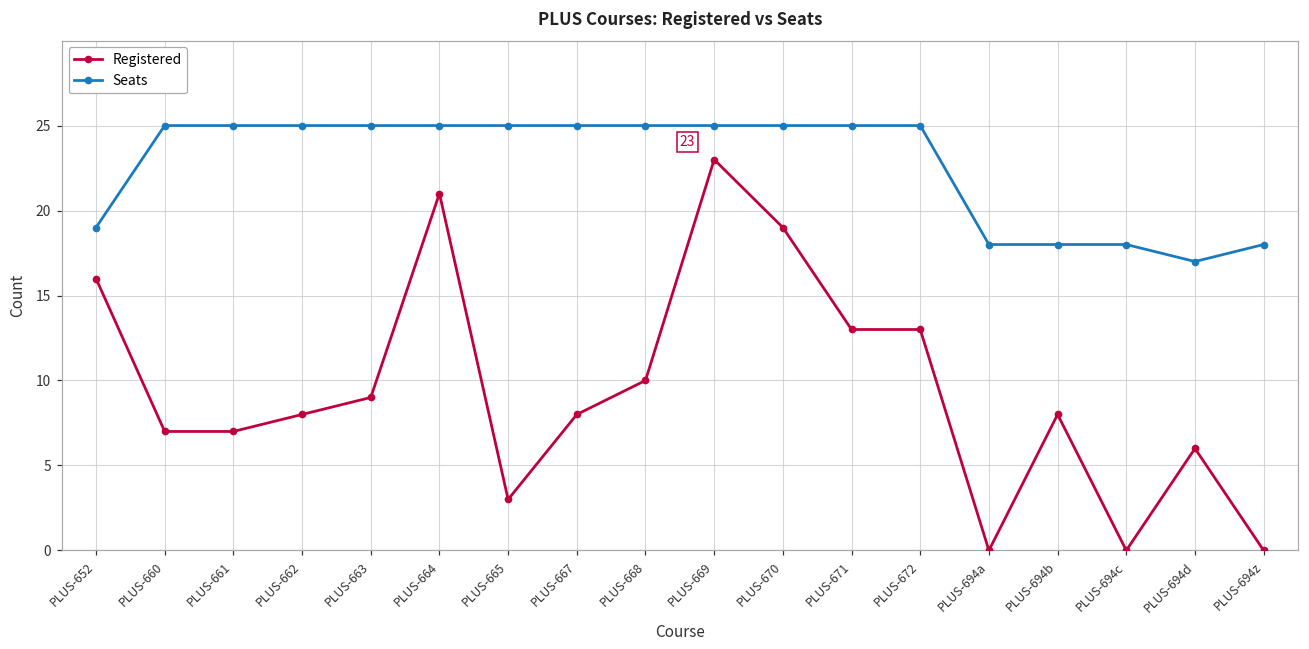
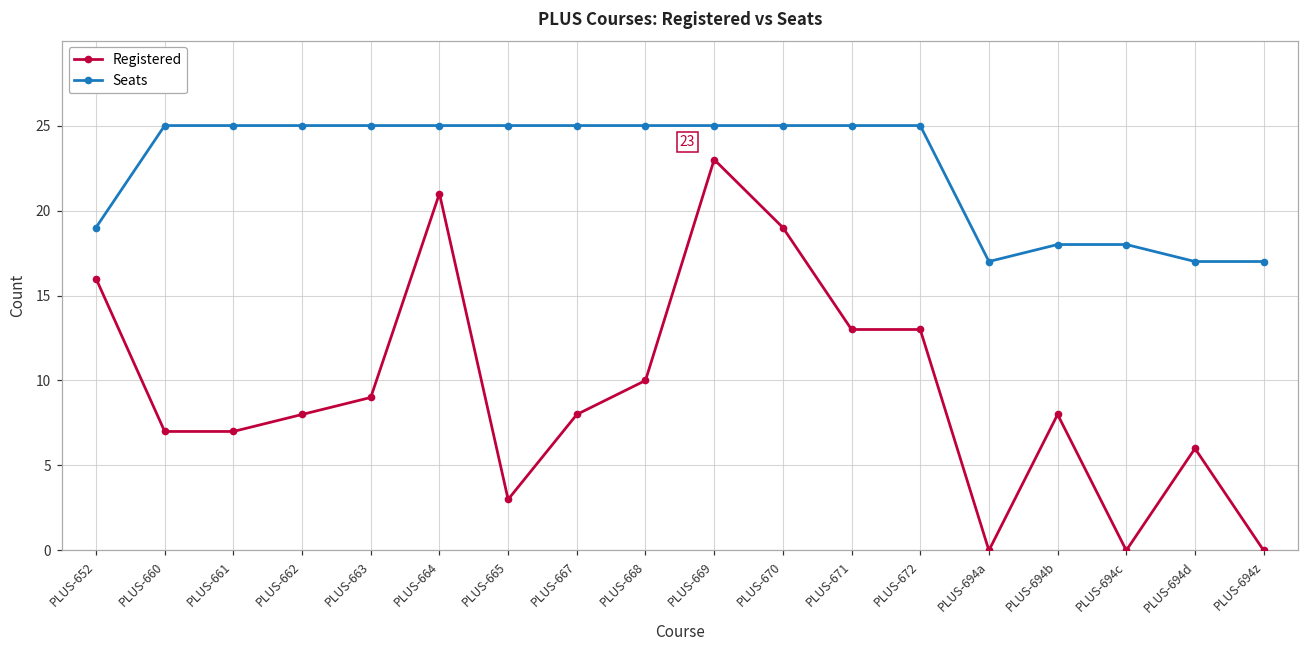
Seats, PLUS-694a: 18 -> 17
Seats, PLUS-694z: 18 -> 17
